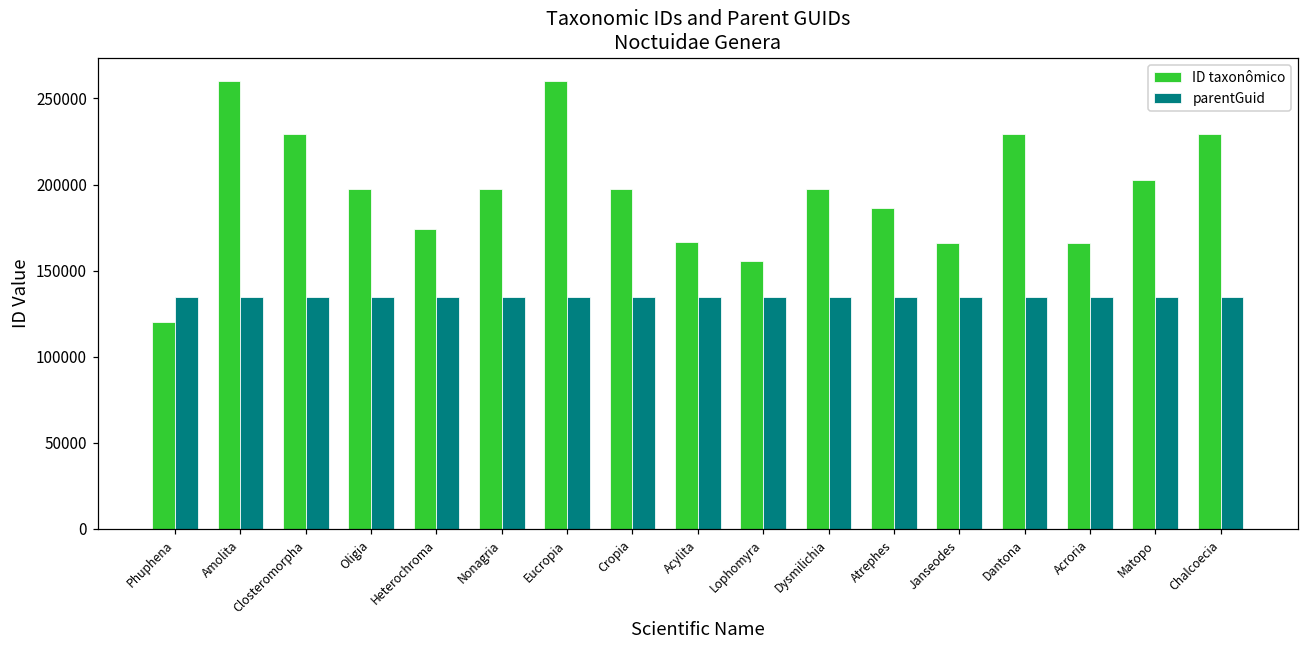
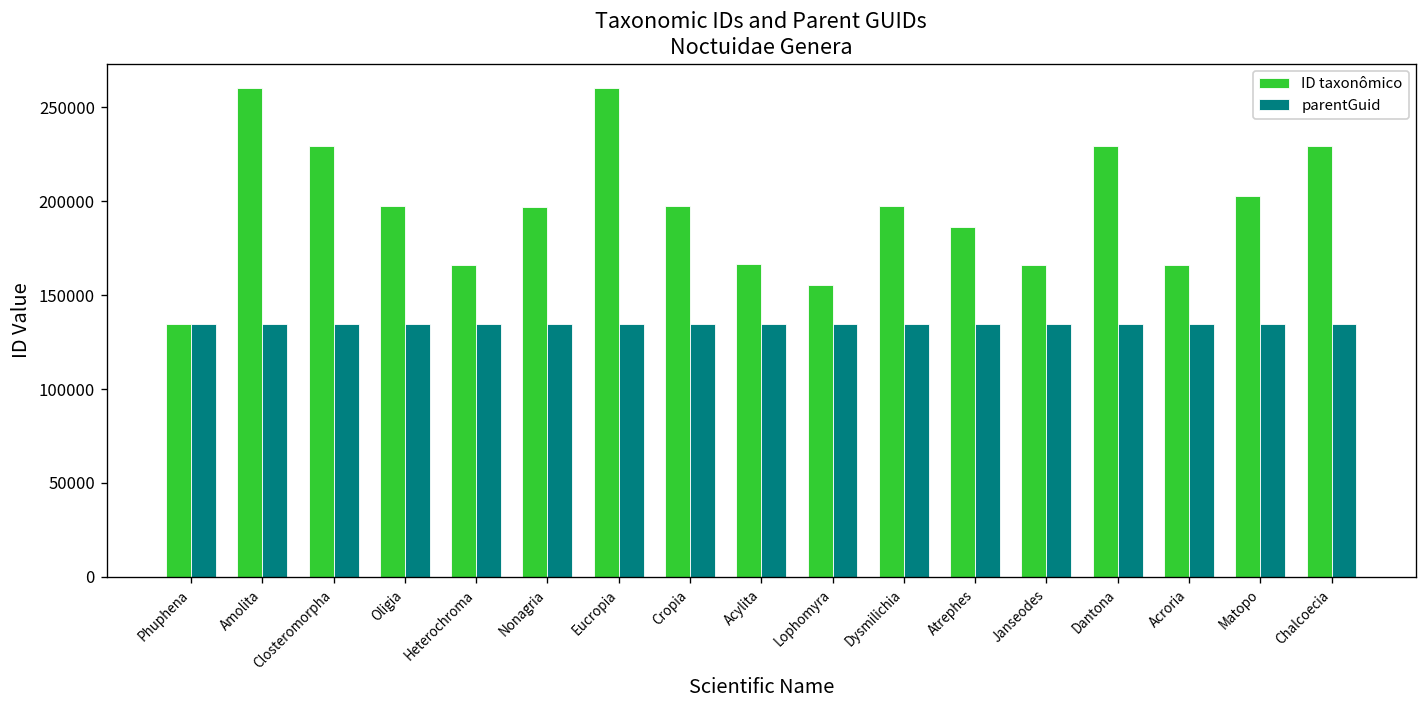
ID taxonômico, Phuphena: 120000 -> 134000
ID taxonômico, Heterochroma: 174000 -> 166000
